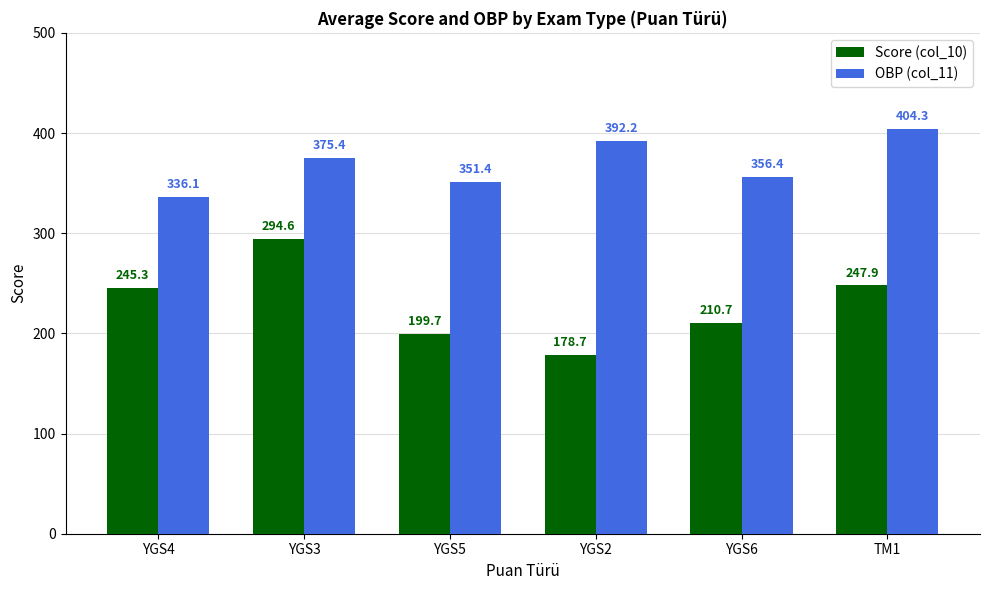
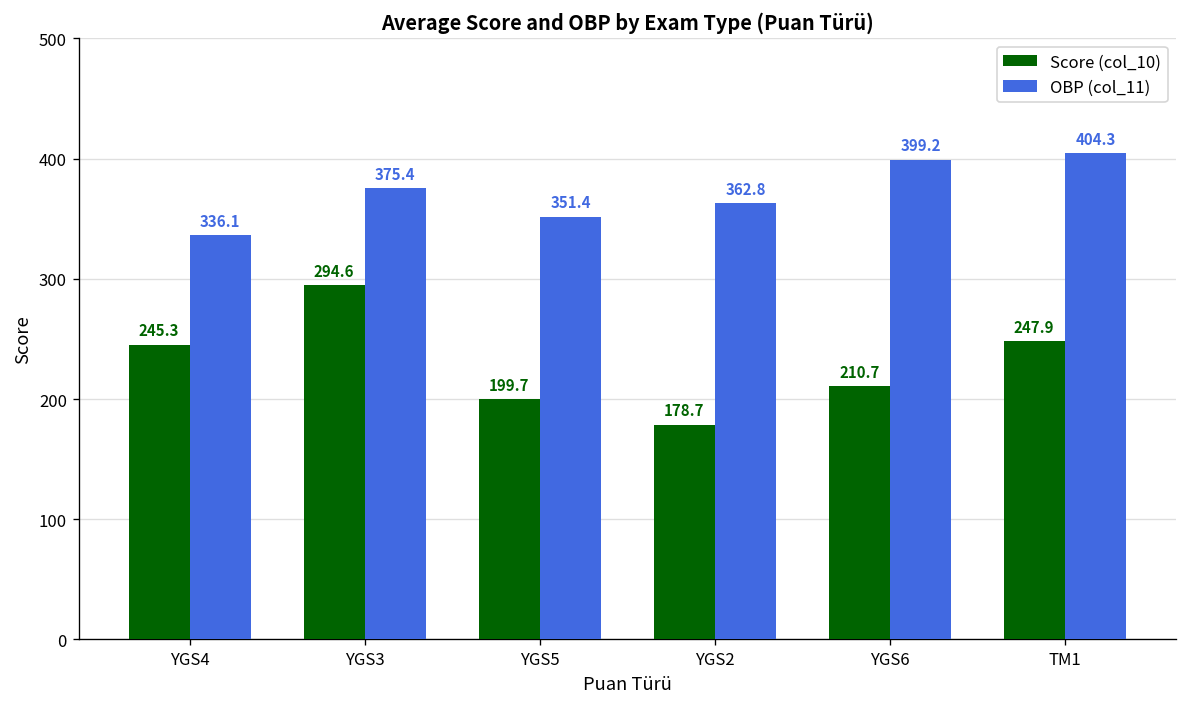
OBP (col_11), YGS2: 392.2 -> 362.8
OBP (col_11), YGS6: 356.4 -> 399.2
